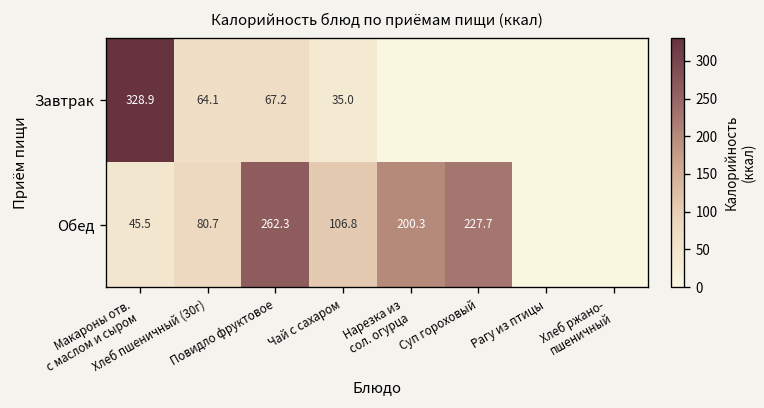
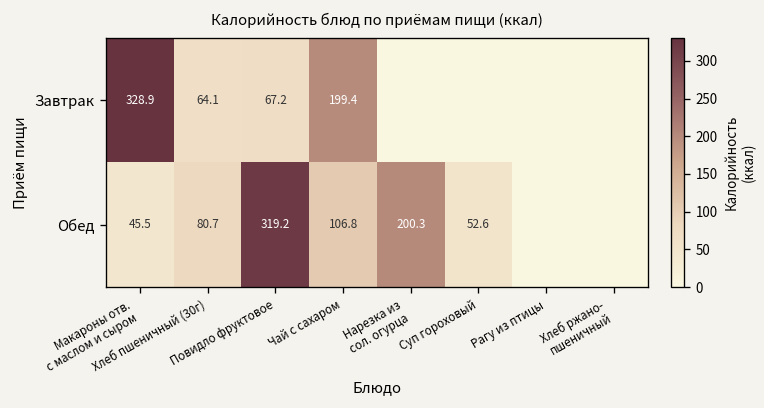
Завтрак, Чай с сахаром: 35.0 -> 199.4
Обед, Повидло фруктовое: 262.3 -> 319.2
Обед, Суп гороховый: 227.7 -> 52.6
